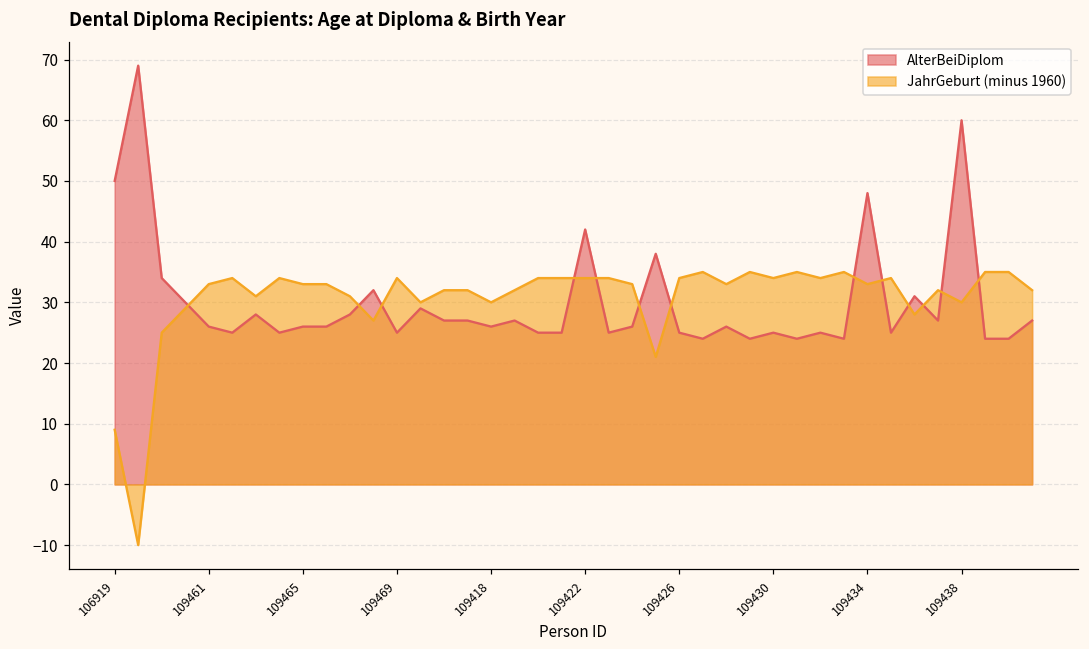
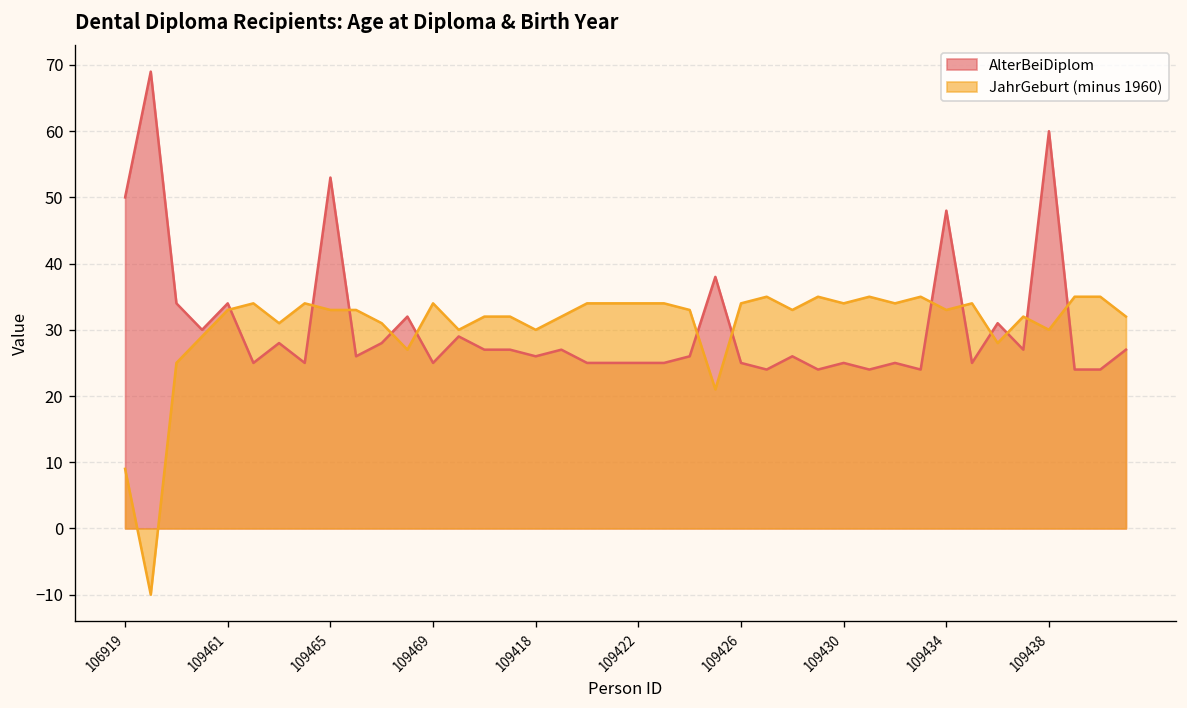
AlterBeiDiplom, 109461: 26 -> 34
AlterBeiDiplom, 109465: 26 -> 53
AlterBeiDiplom, 109422: 42 -> 25
